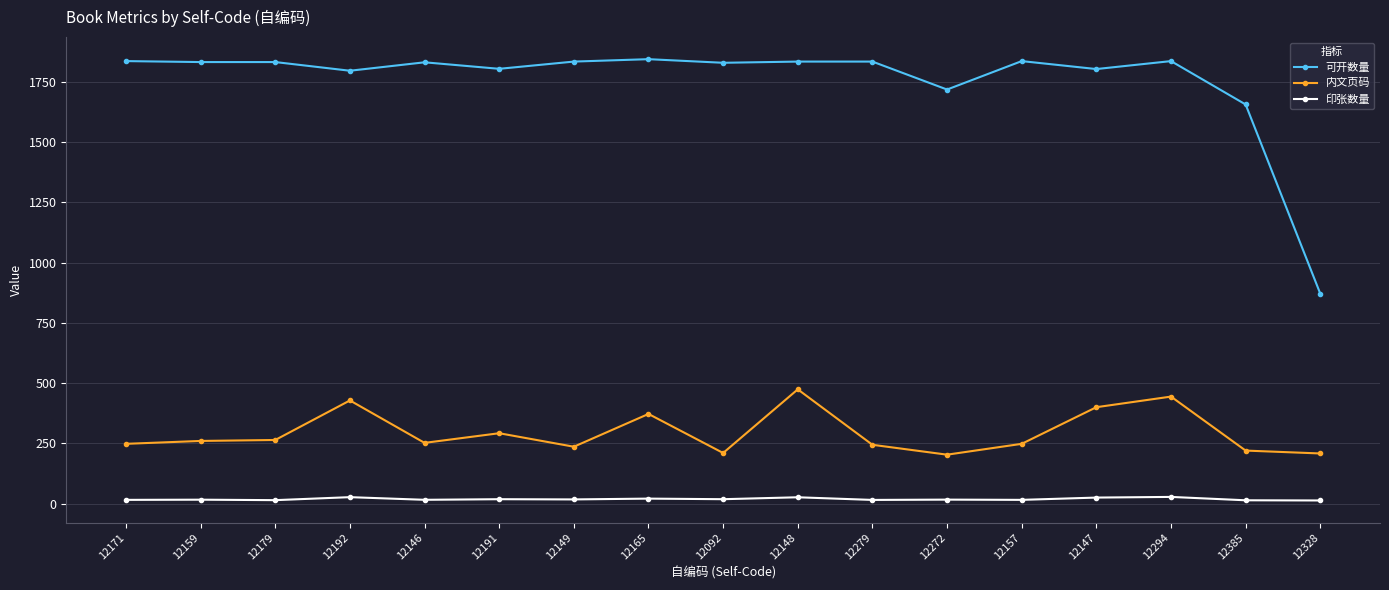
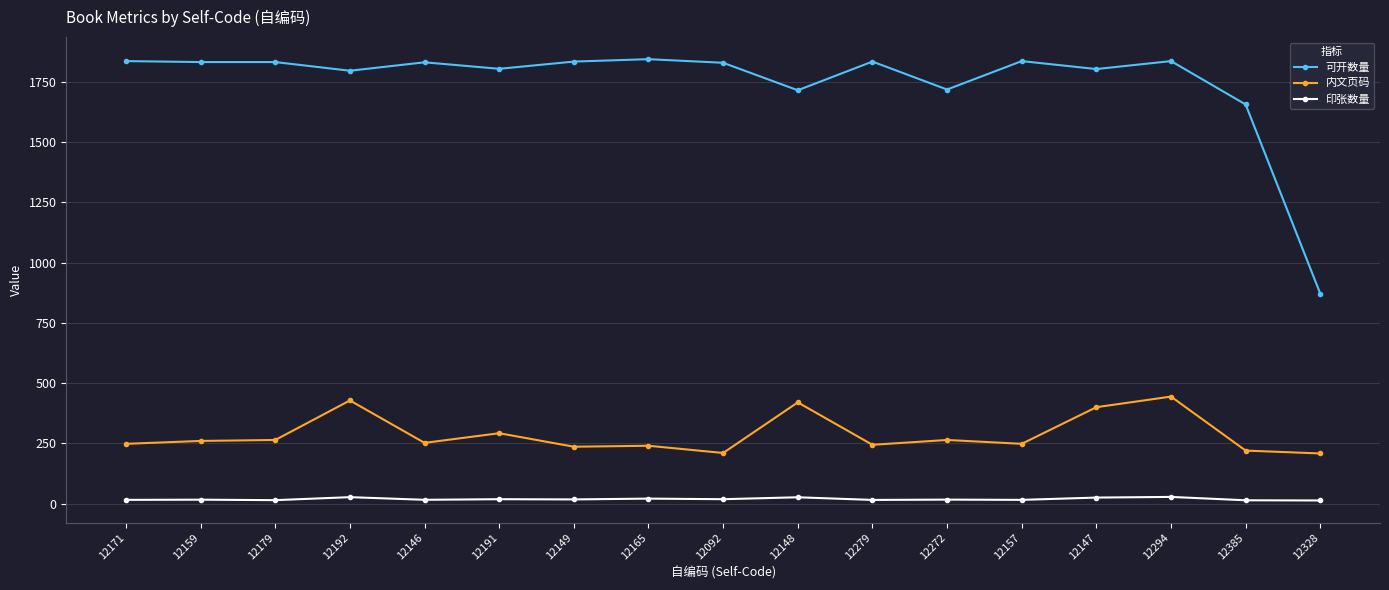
内文页码, 12165: 370 -> 240
可开数量, 12148: 1830 -> 1720
内文页码, 12148: 470 -> 420
内文页码, 12272: 200 -> 260
